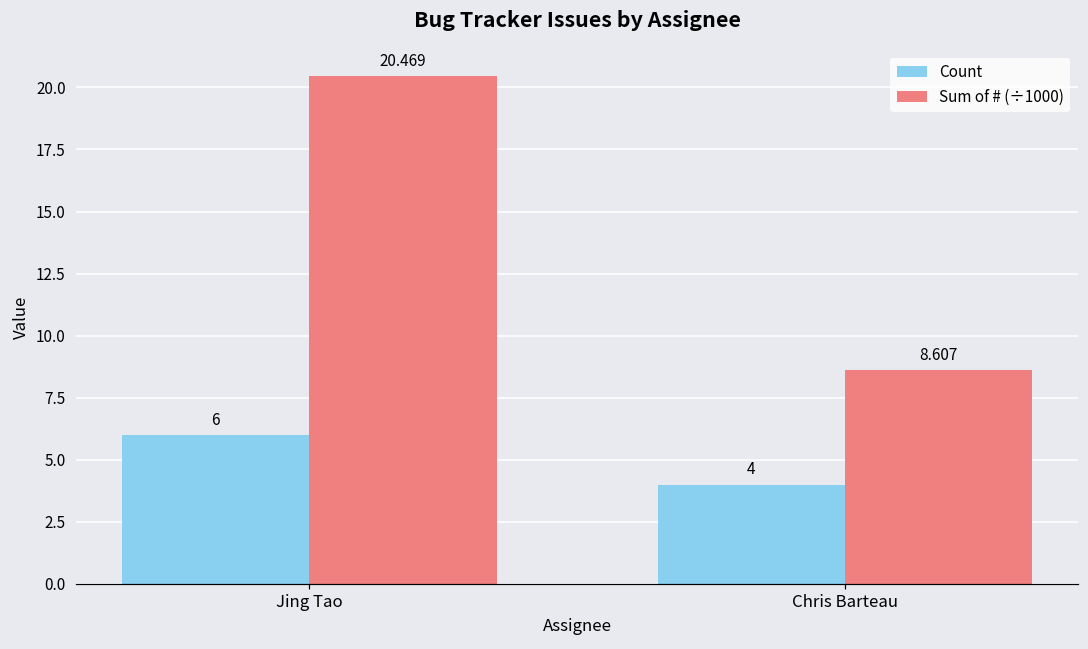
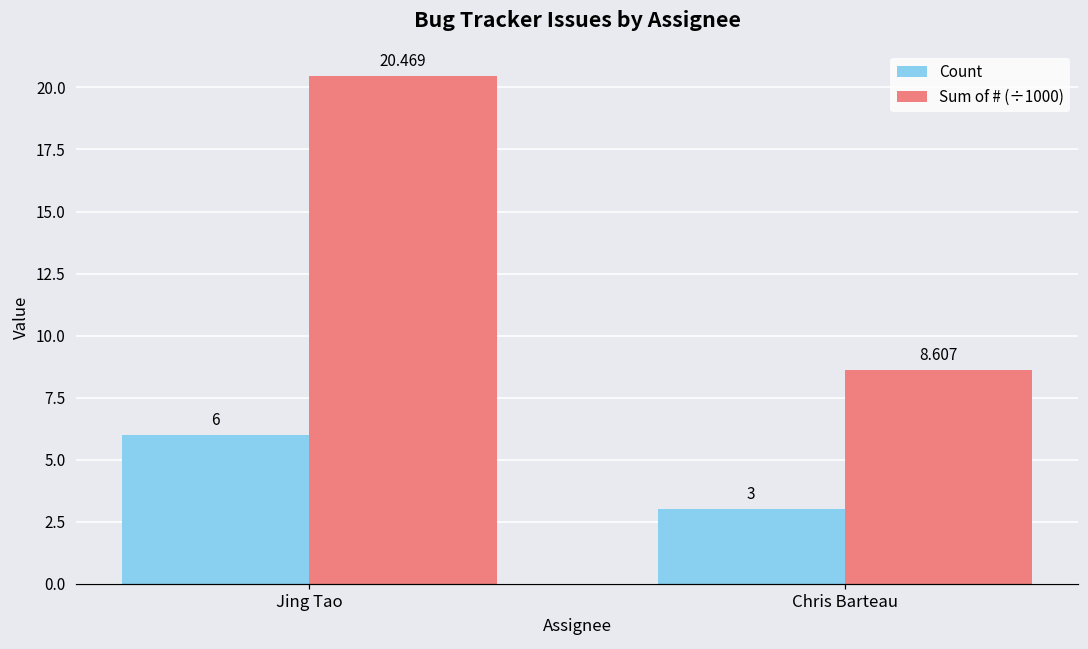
Count, Chris Barteau: 4 -> 3
